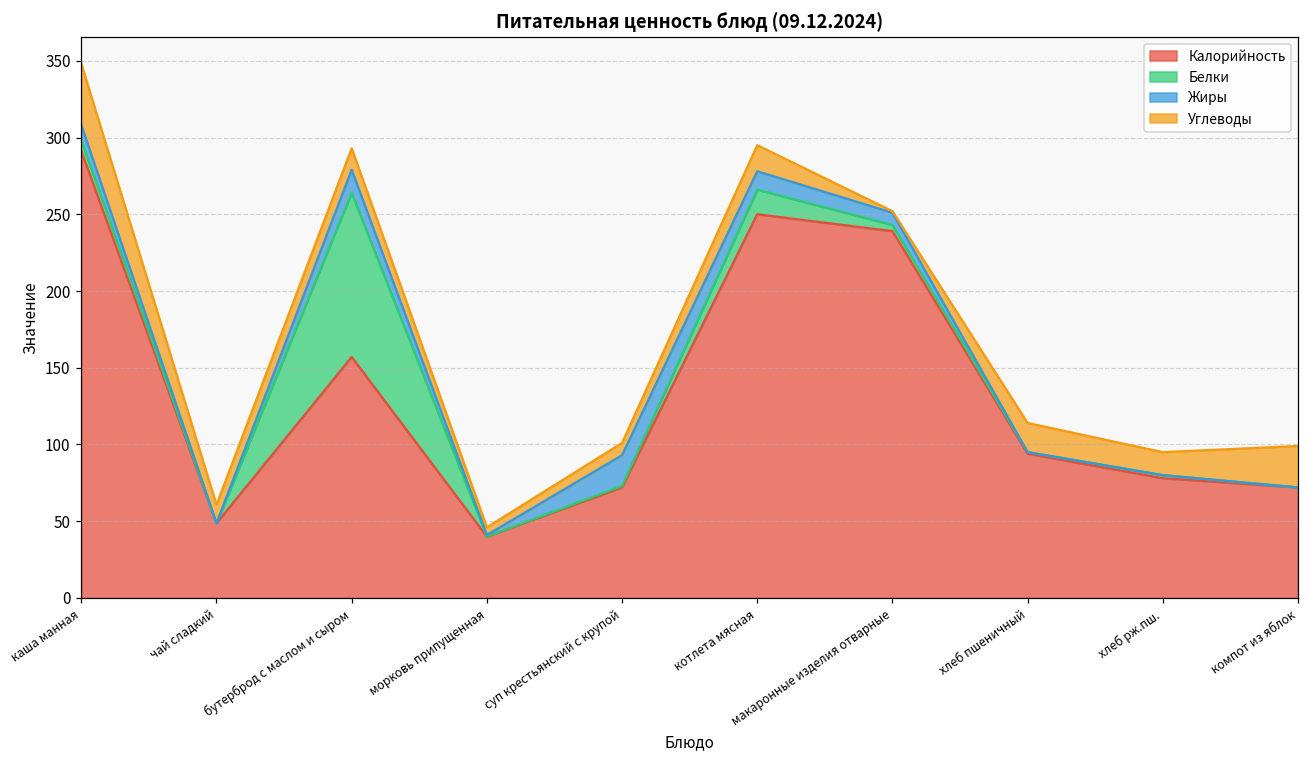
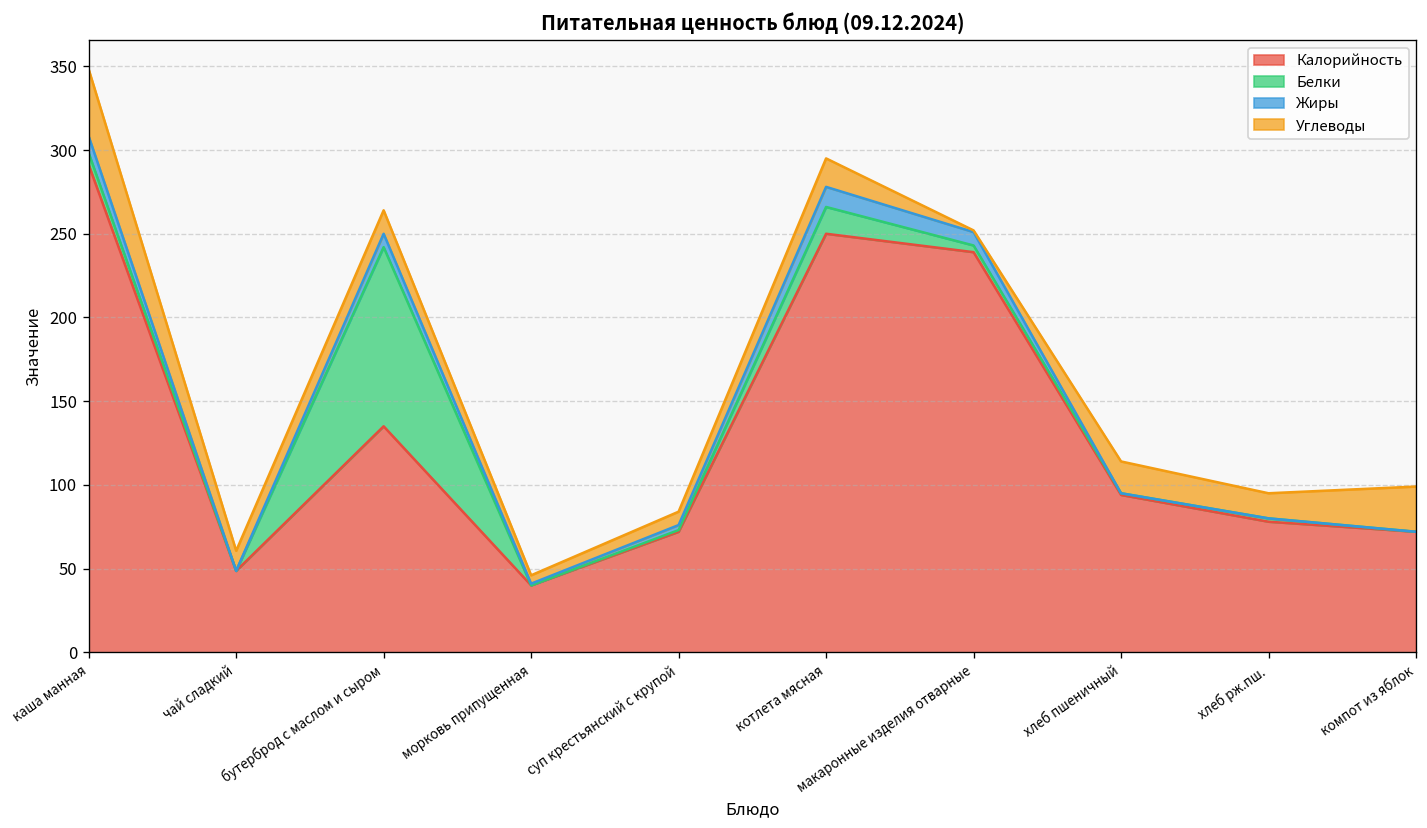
Калорийность, бутерброд с маслом и сыром: 157 -> 135
Жиры, бутерброд с маслом и сыром: 15 -> 8
Жиры, суп крестьянский с крупой: 20 -> 3
